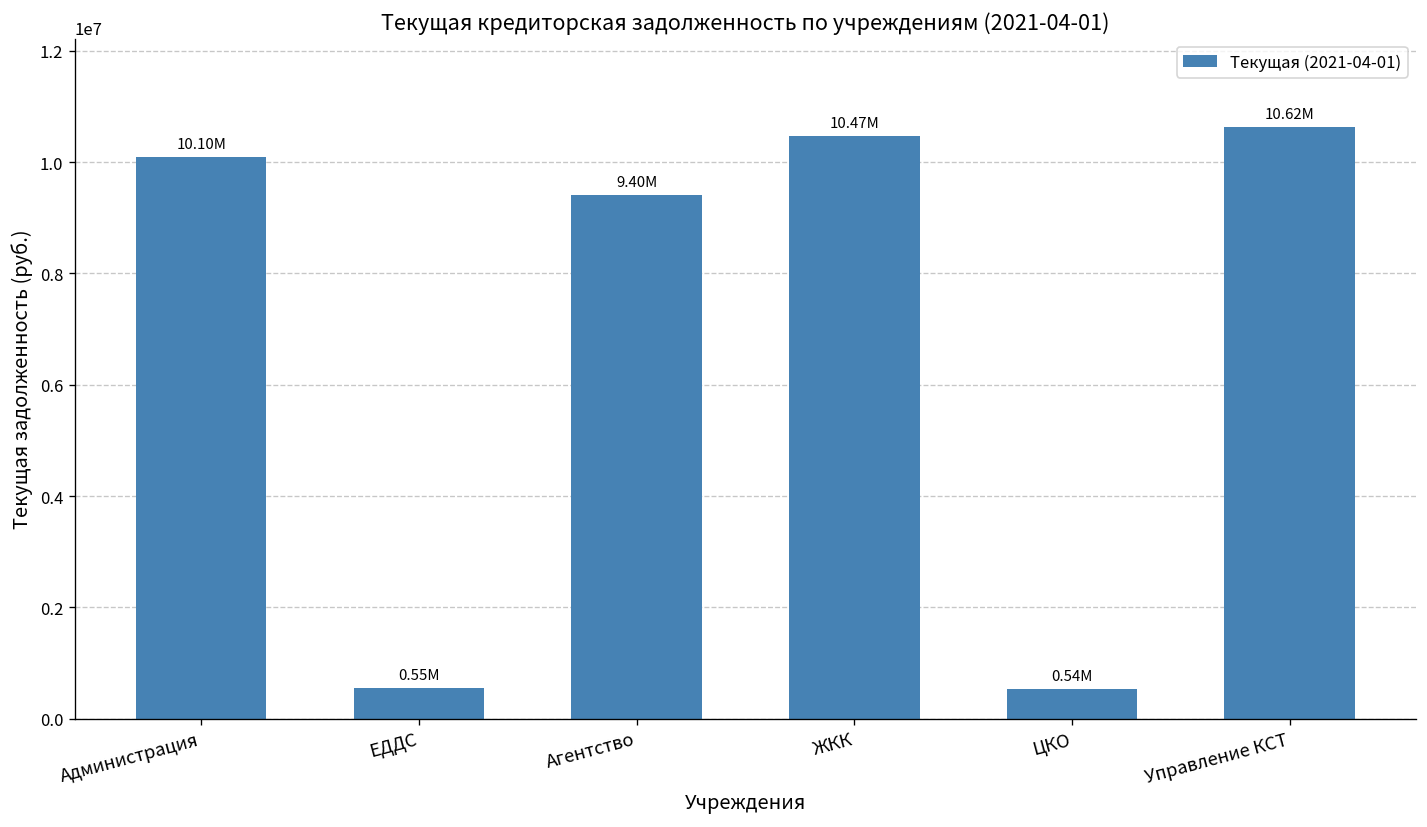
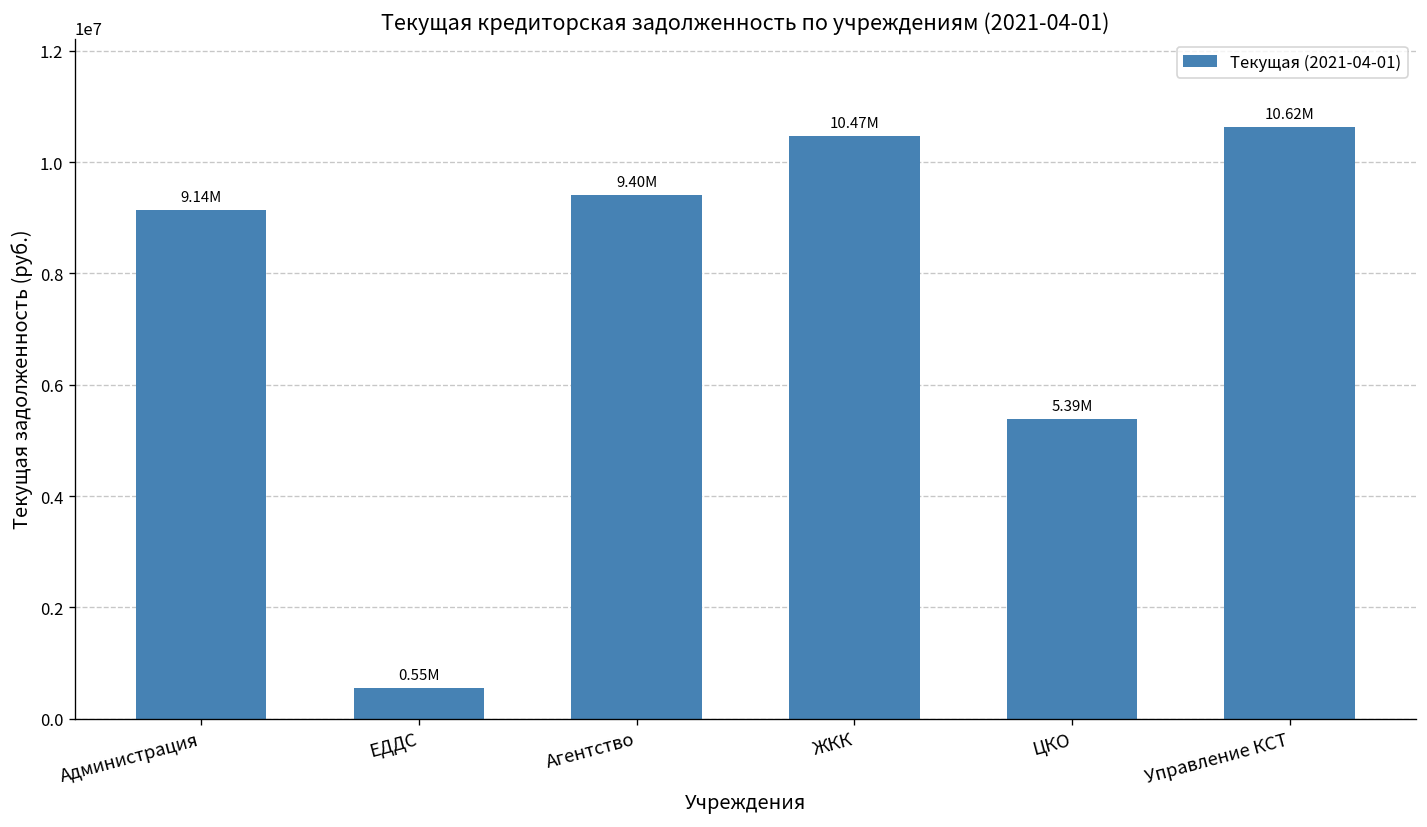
Администрация: 10.10M -> 9.14M
ЦКО: 0.54M -> 5.39M
